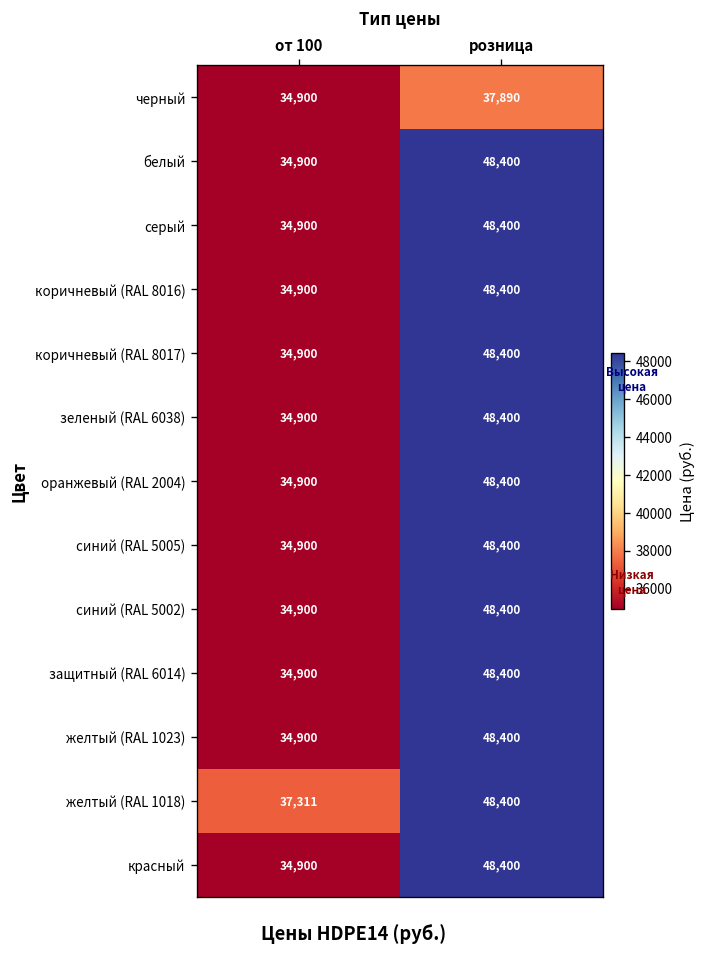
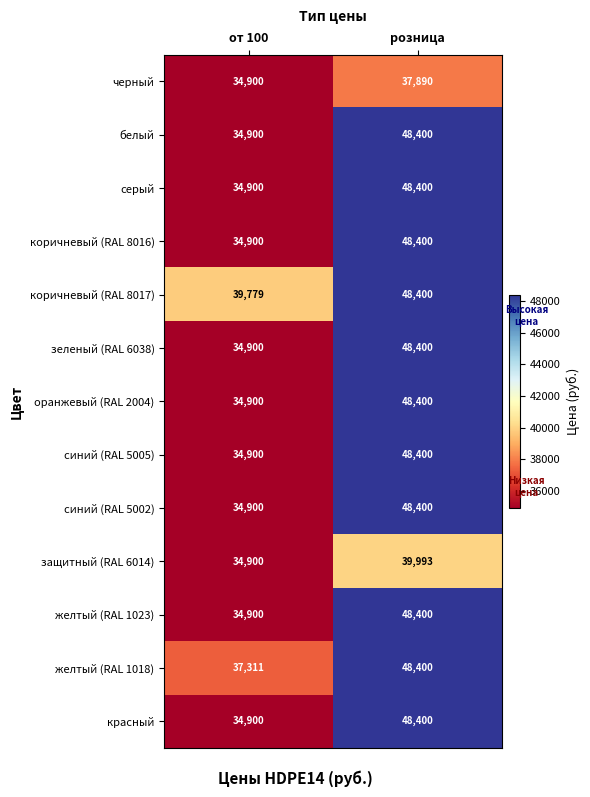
коричневый (RAL 8017), от 100: 34,900 -> 39,779
защитный (RAL 6014), розница: 48,400 -> 39,993
